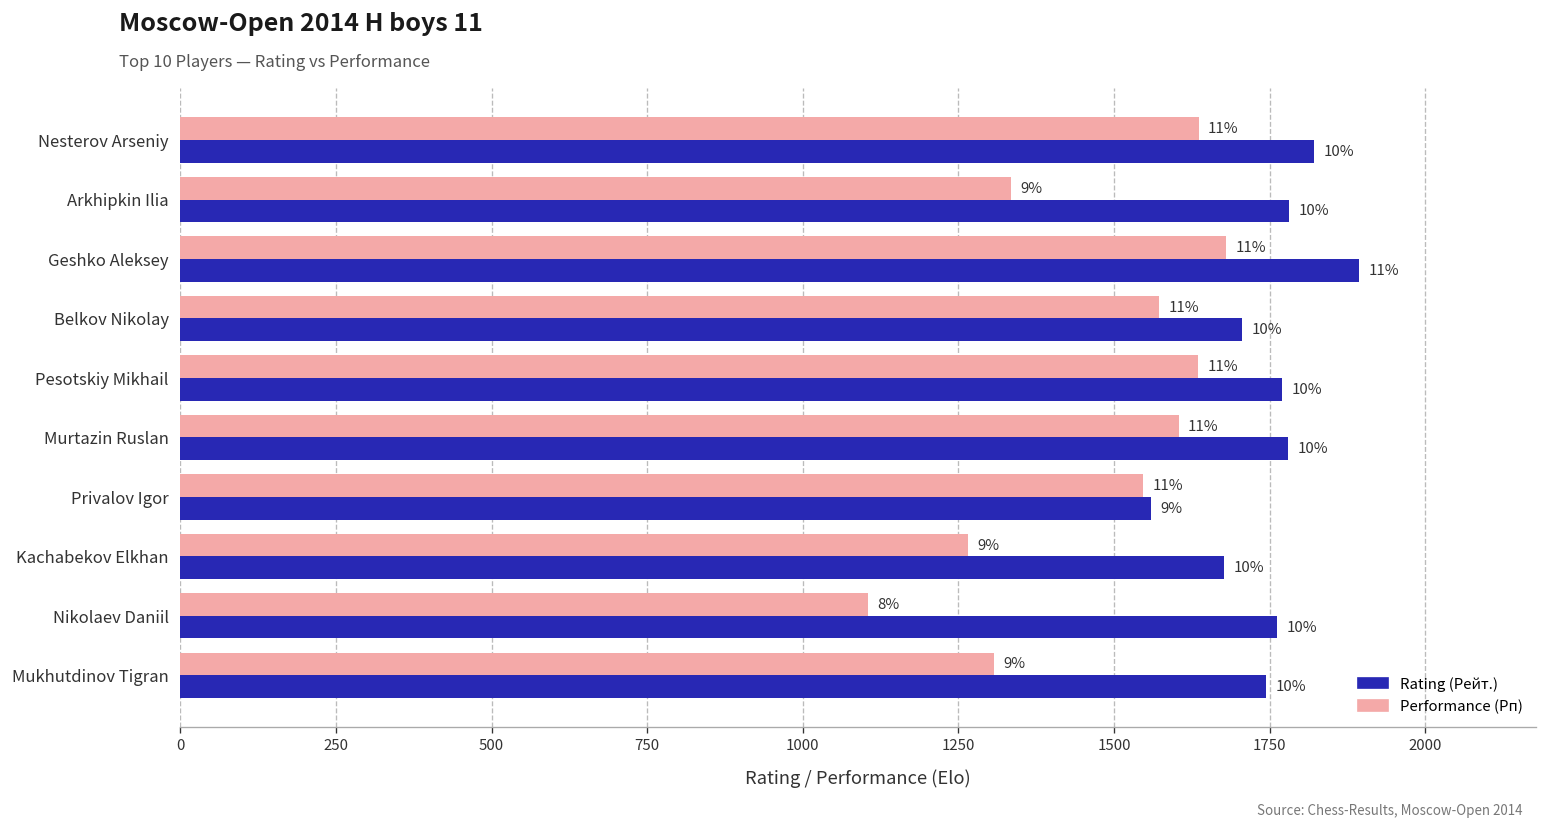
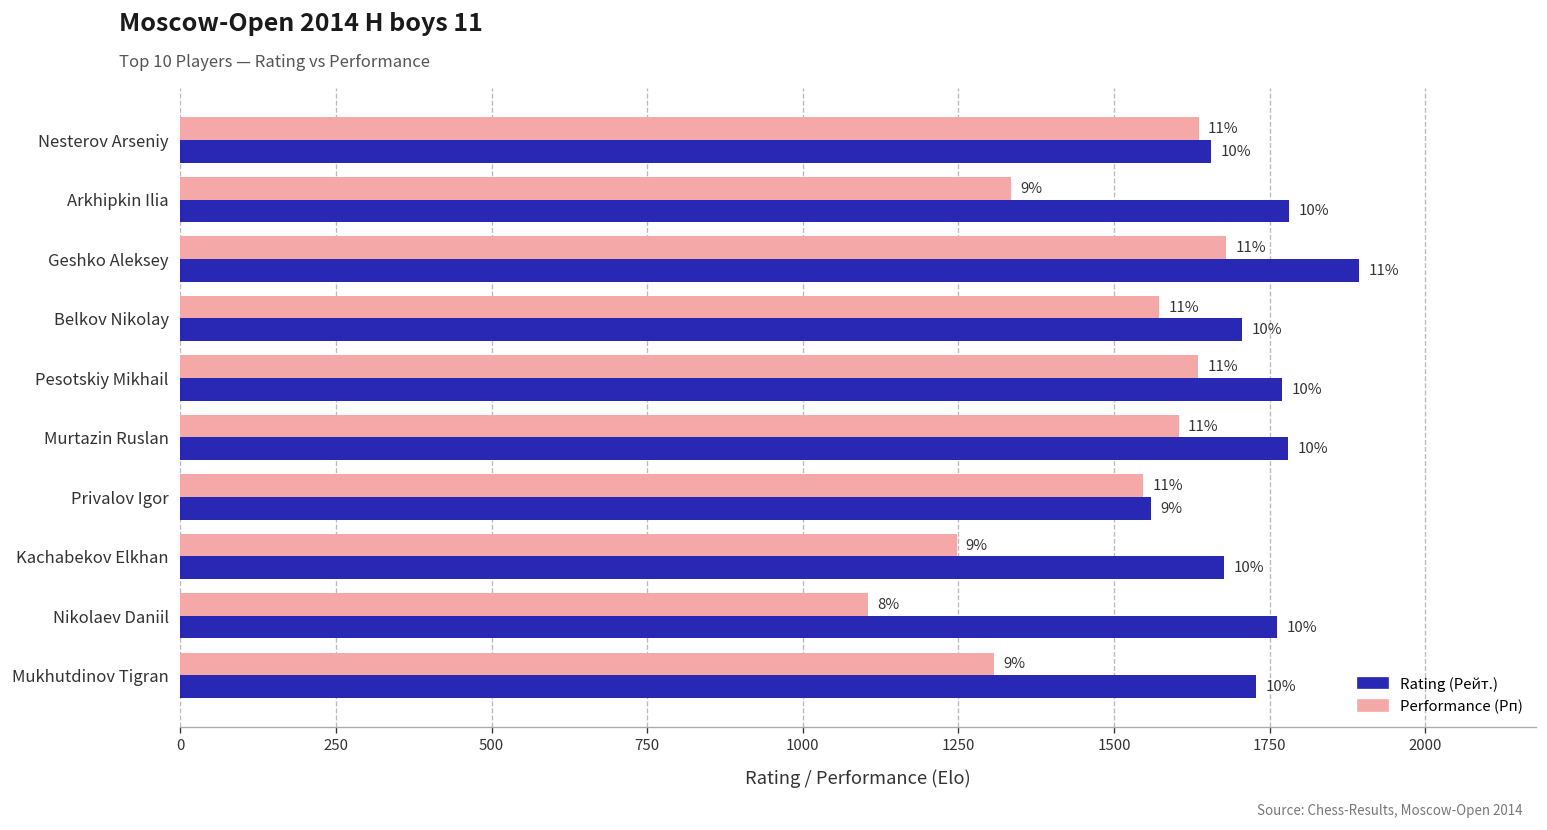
Rating (Рейт.), Nesterov Arseniy: 1820 -> 1660
Performance (Рп), Kachabekov Elkhan: 1270 -> 1250
Rating (Рейт.), Mukhutdinov Tigran: 1750 -> 1730
